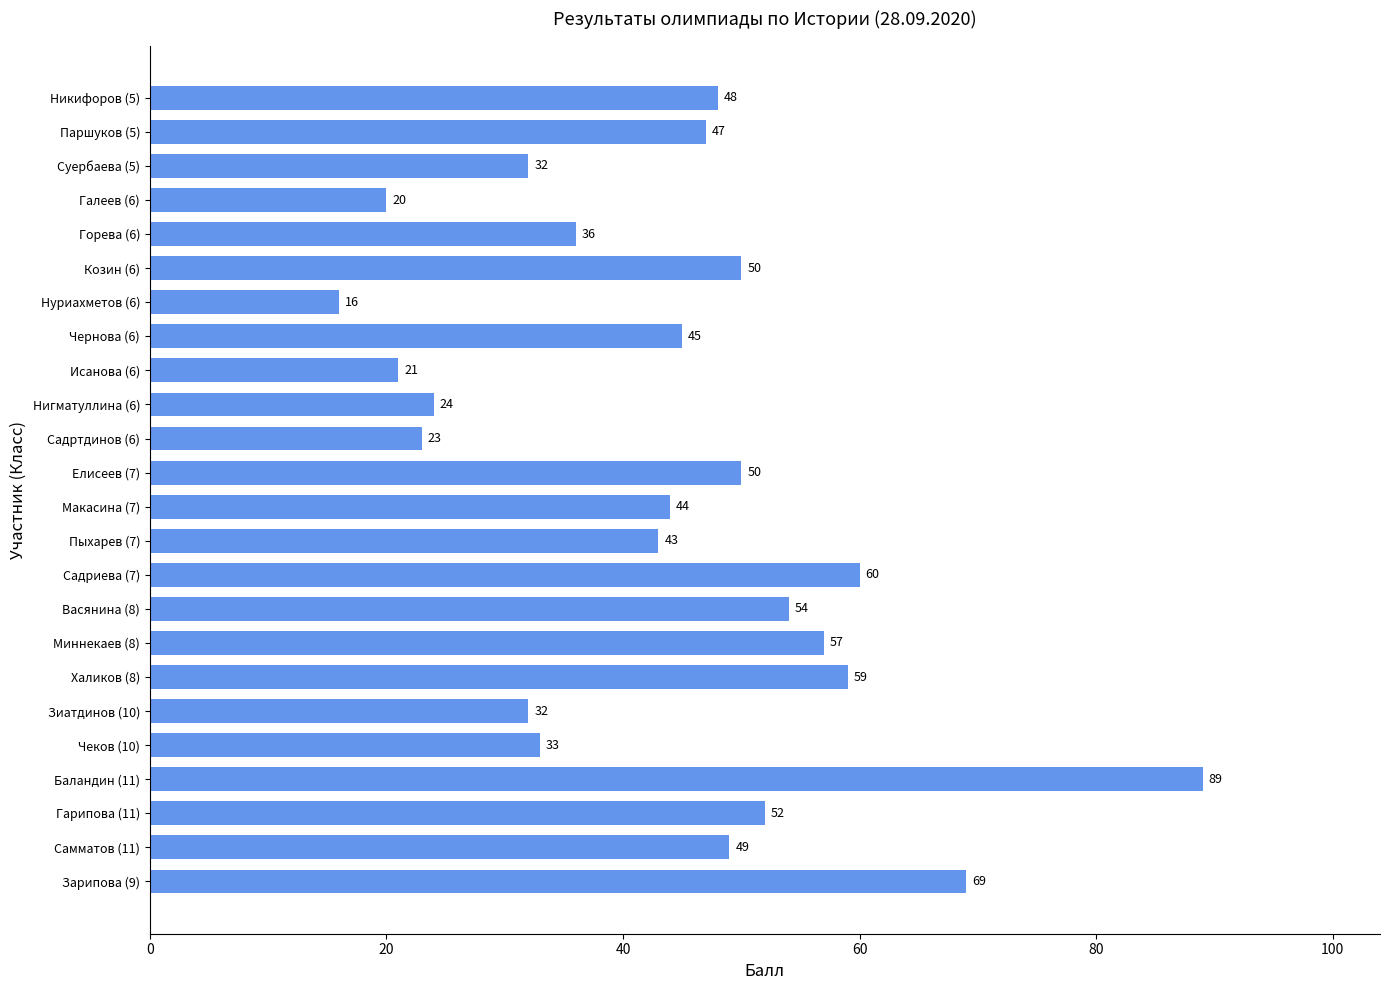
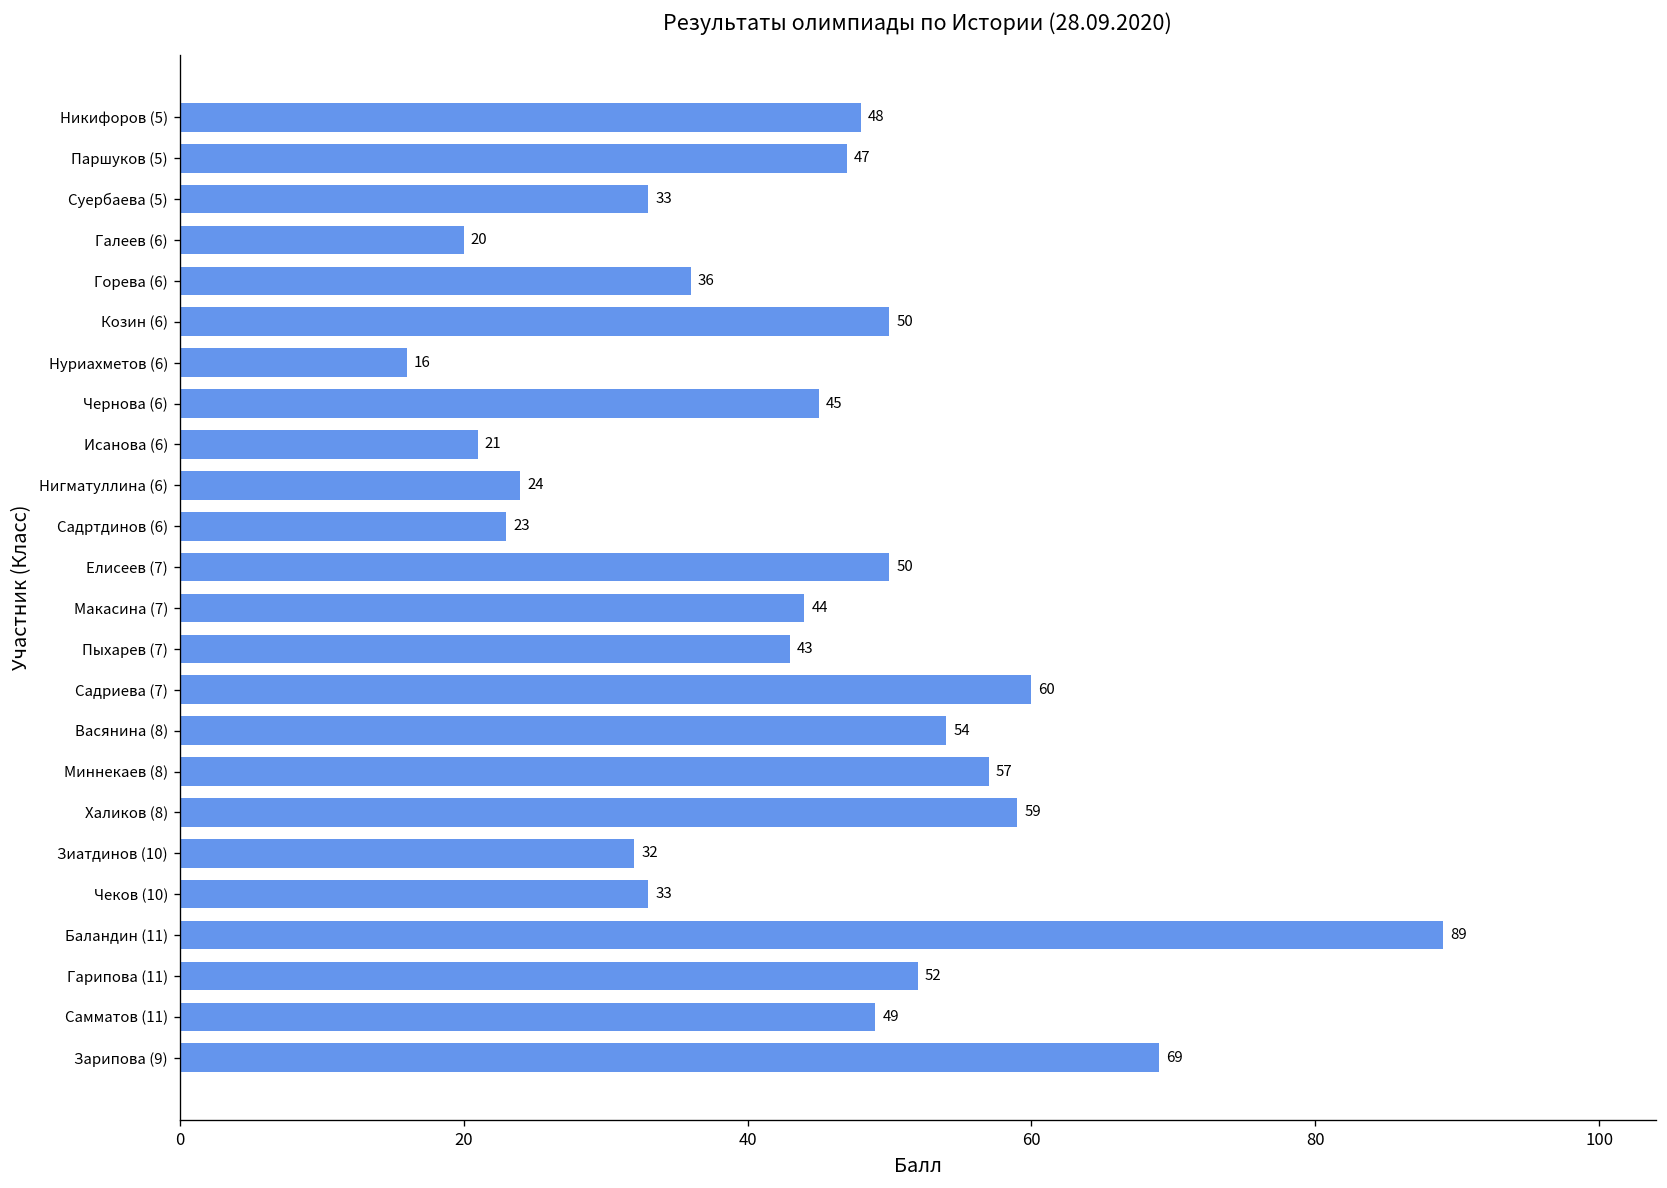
Суербаева (5): 32 -> 33
